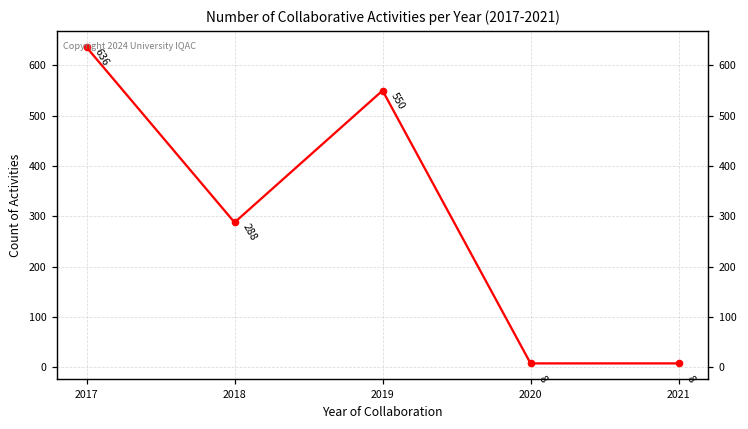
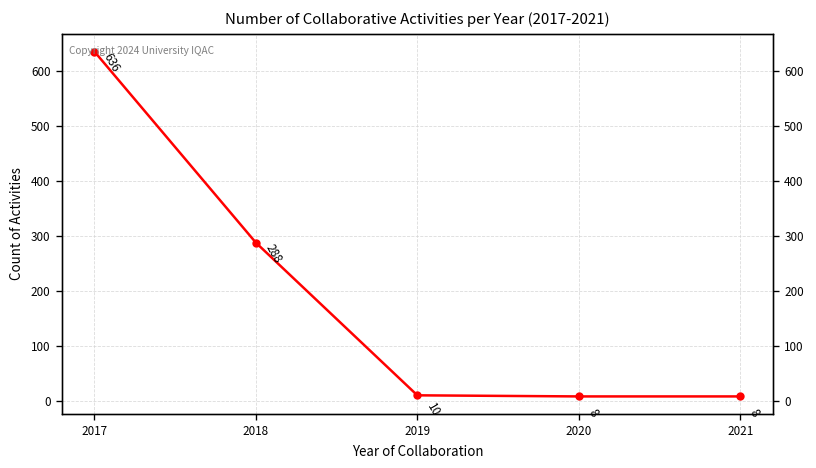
2019: 550 -> 10
